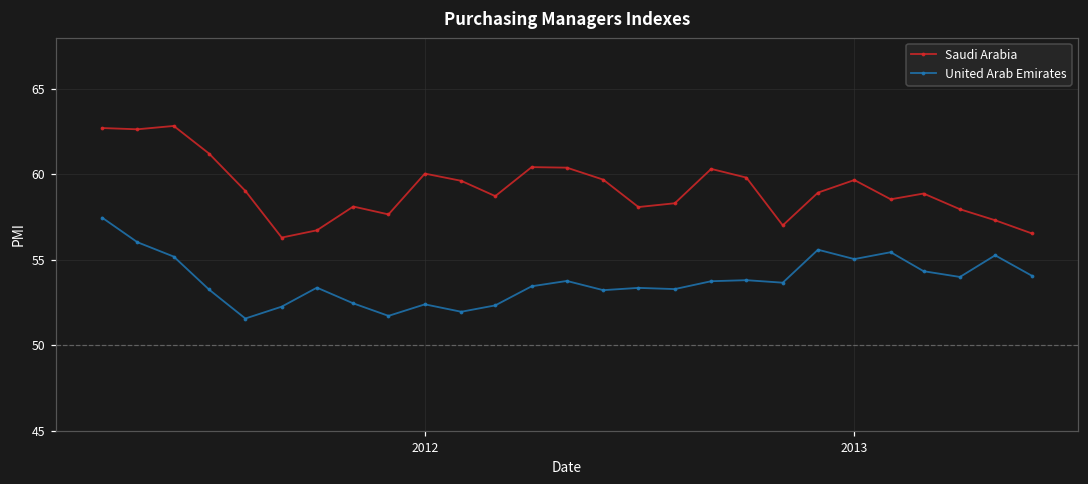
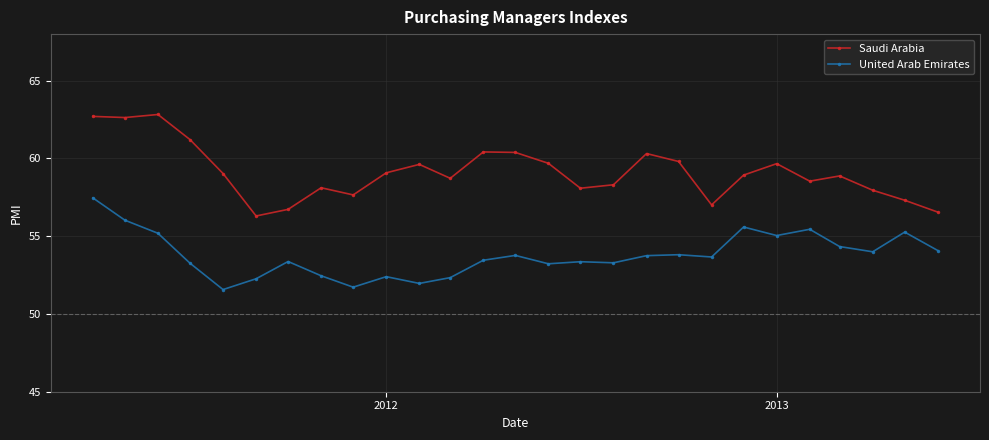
Saudi Arabia, 2012: 60.0 -> 59.1
